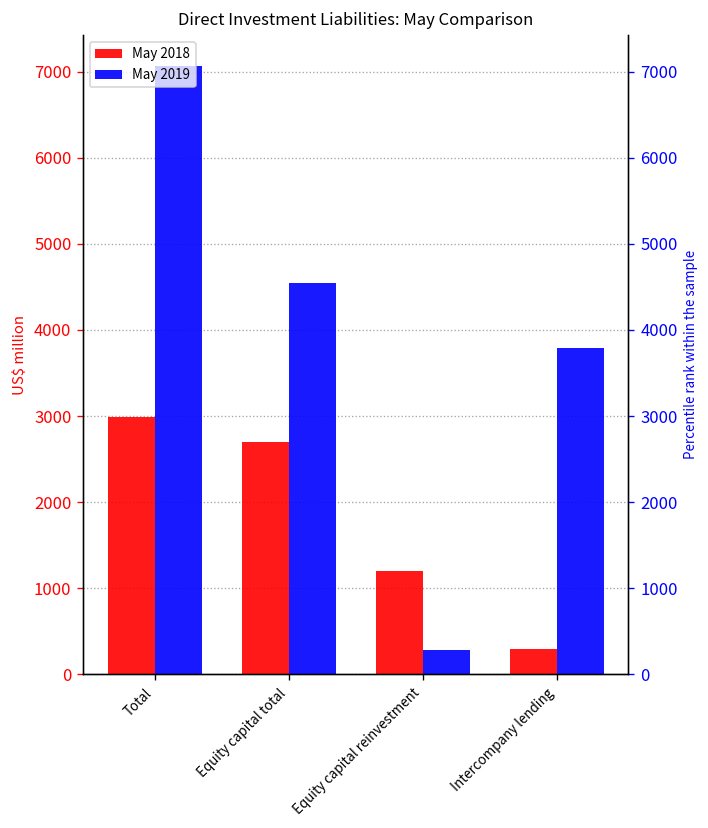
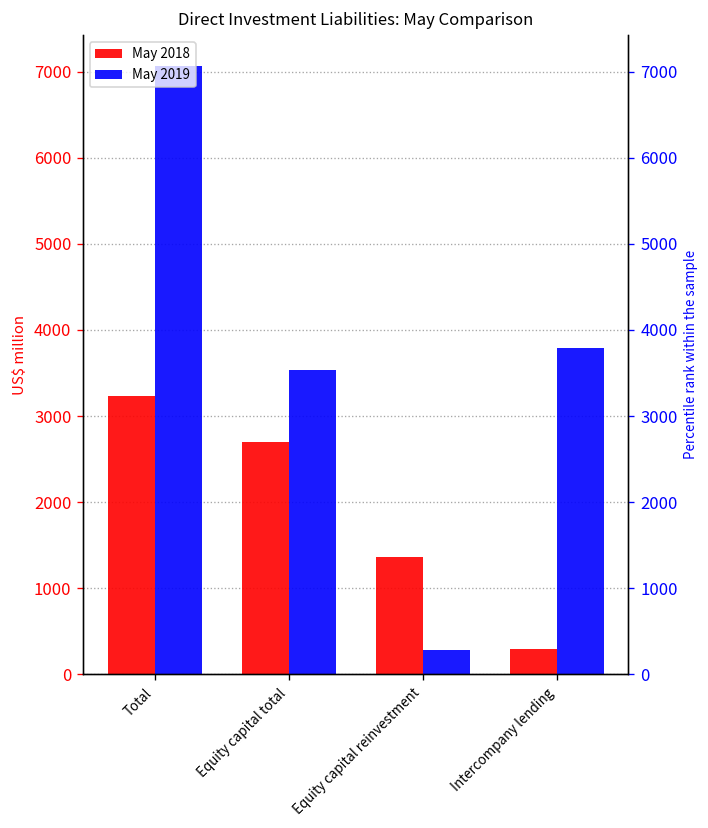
May 2018, Total: 3000 -> 3200
May 2019, Equity capital total: 4500 -> 3500
May 2018, Equity capital reinvestment: 1200 -> 1400
